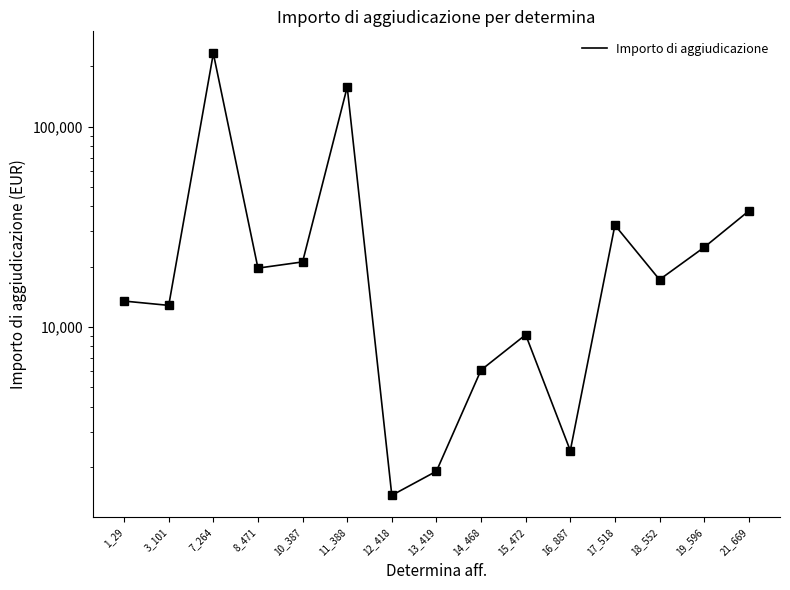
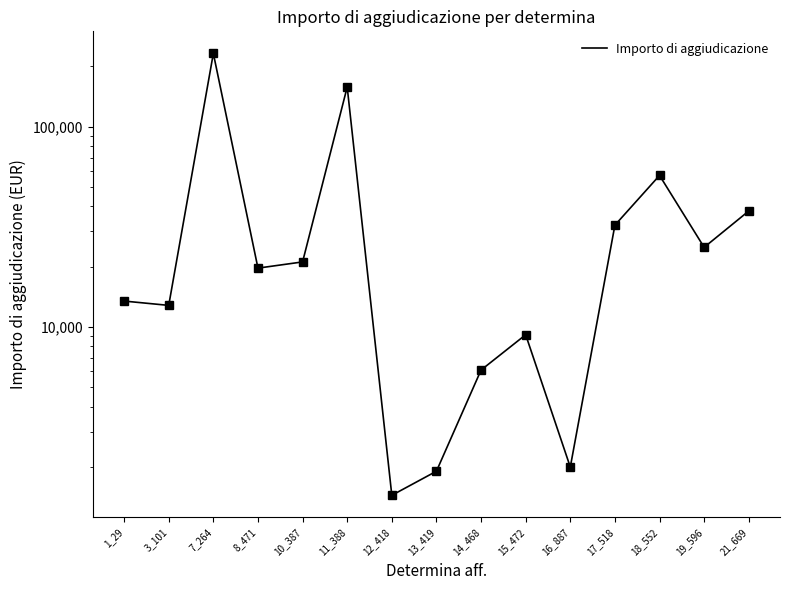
16_887: 2,400 -> 2,000
18_552: 17,000 -> 57,000
